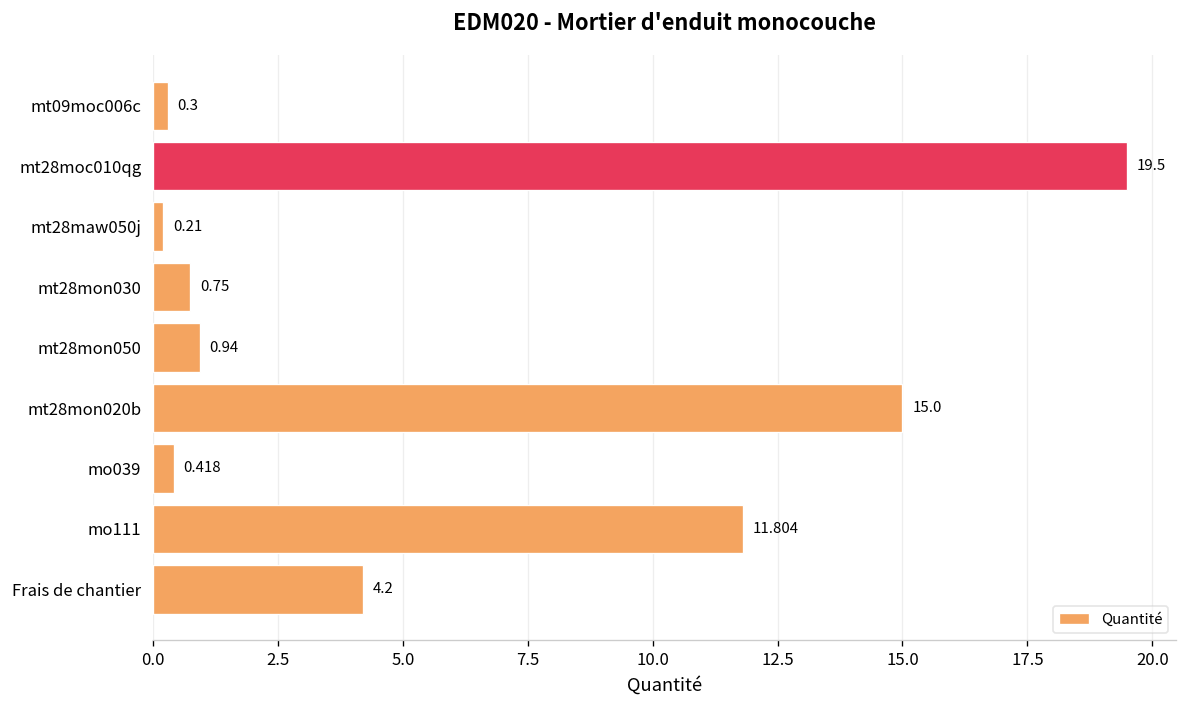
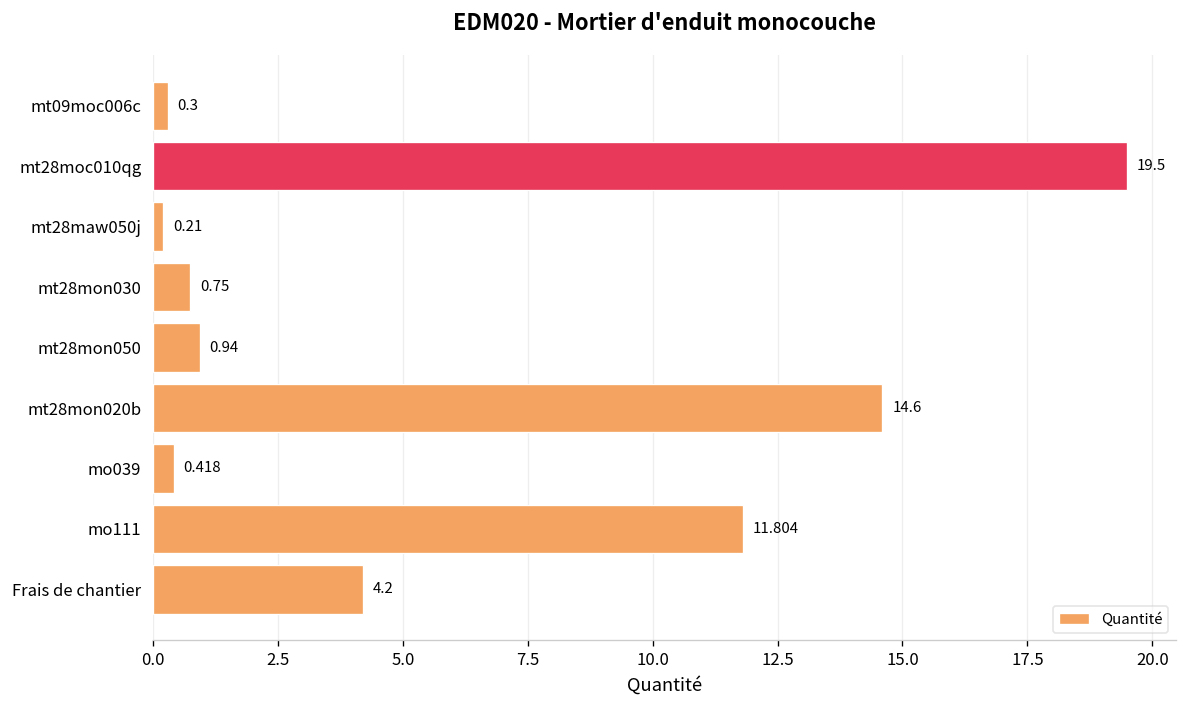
mt28mon020b: 15.0 -> 14.6
